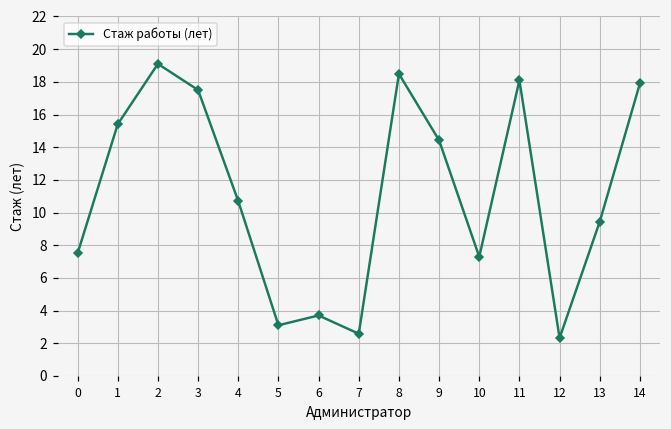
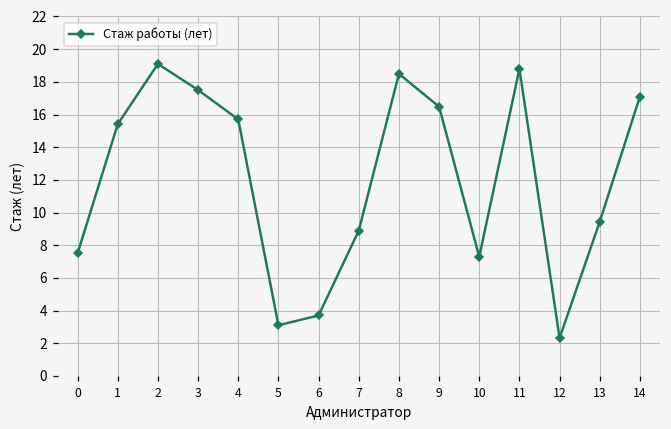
4: 10.7 -> 15.7
7: 2.6 -> 8.9
9: 14.4 -> 16.5
11: 18.1 -> 18.8
14: 17.9 -> 17.1
